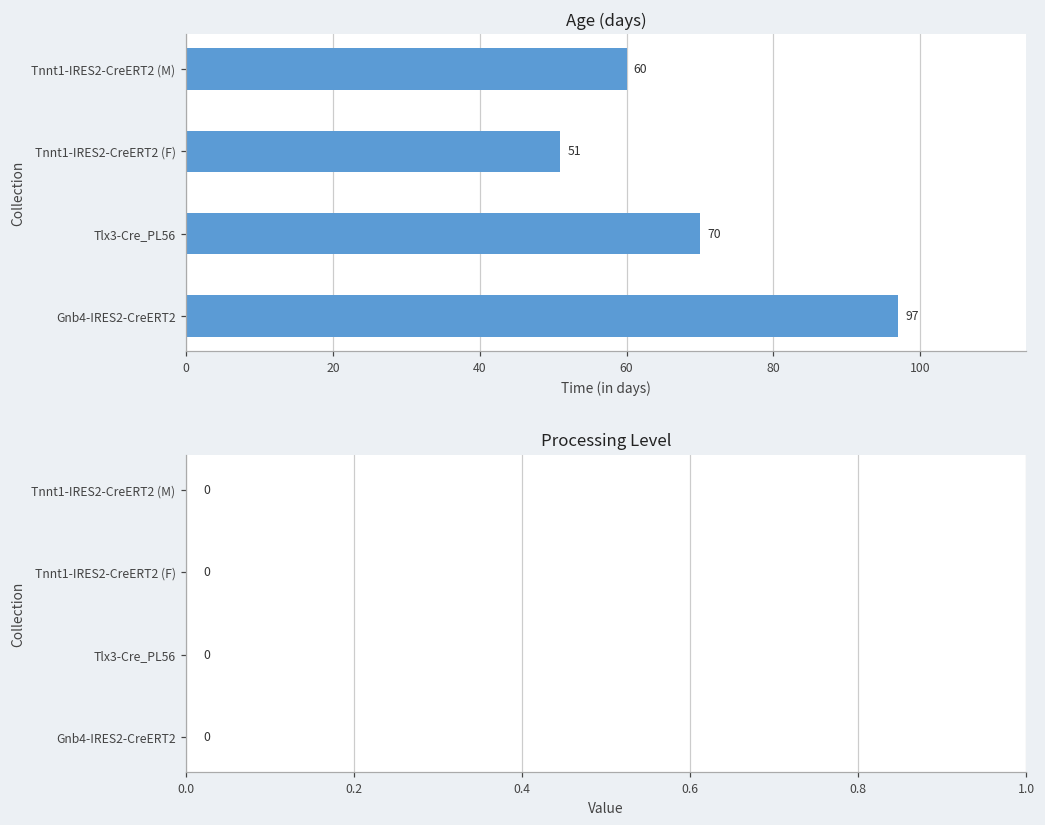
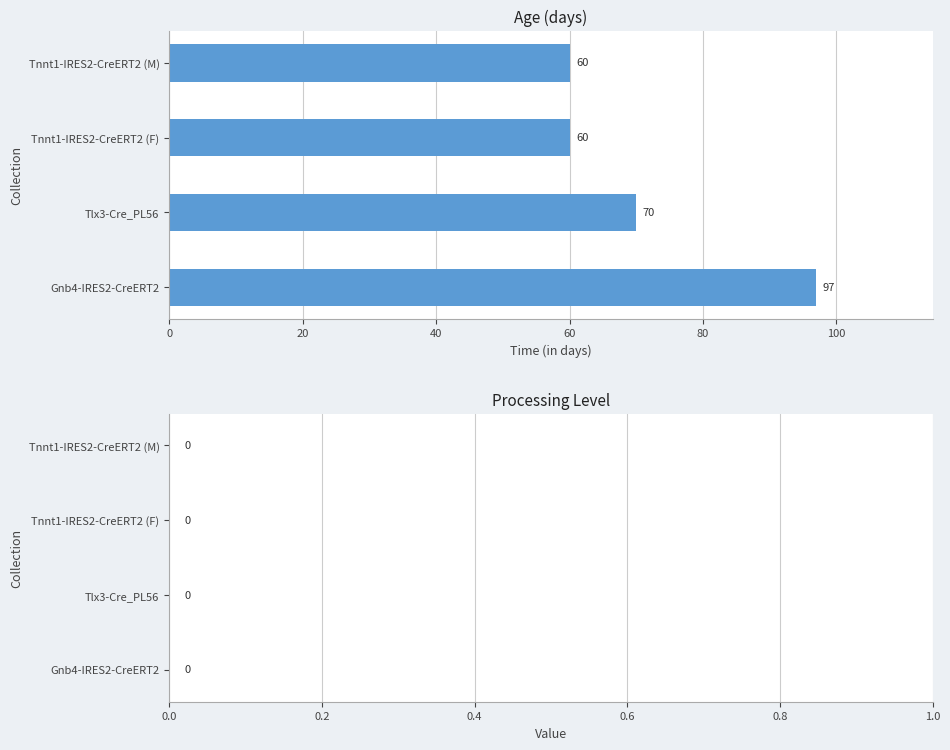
Age (days), Tnnt1-IRES2-CreERT2 (F): 51 -> 60
